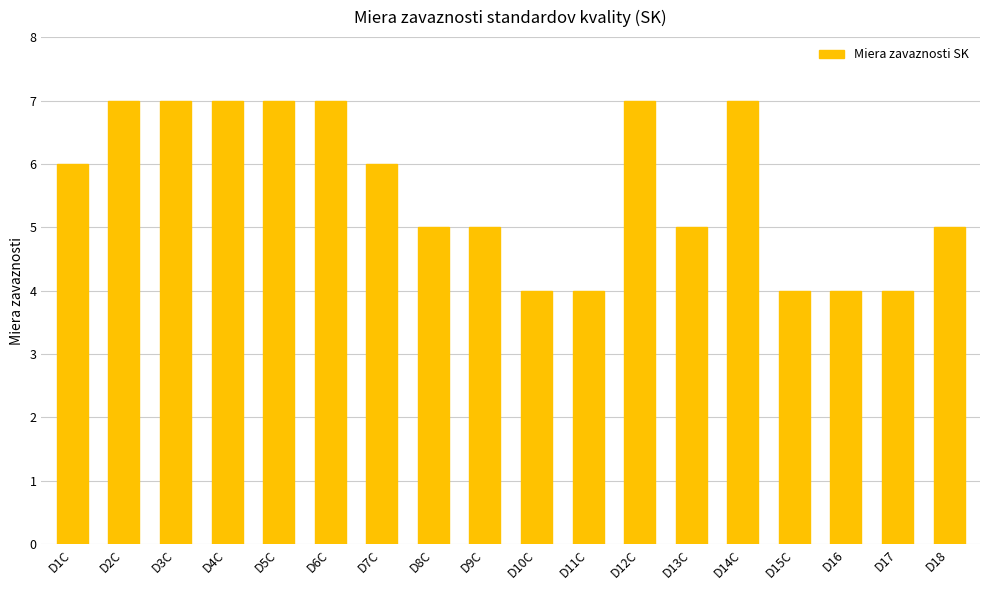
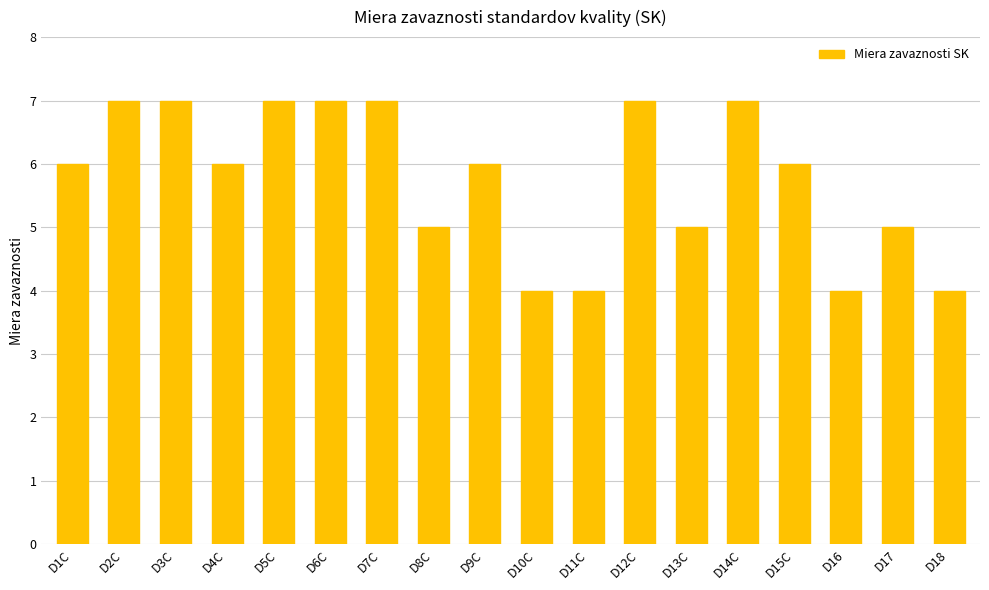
D4C: 7 -> 6
D7C: 6 -> 7
D9C: 5 -> 6
D15C: 4 -> 6
D17: 4 -> 5
D18: 5 -> 4
